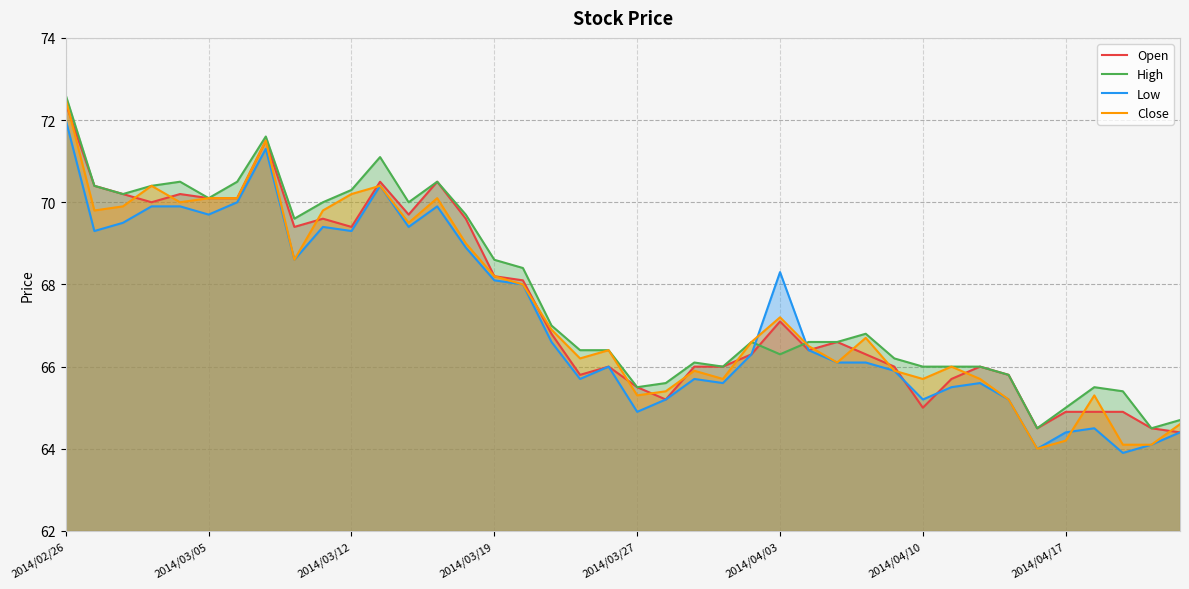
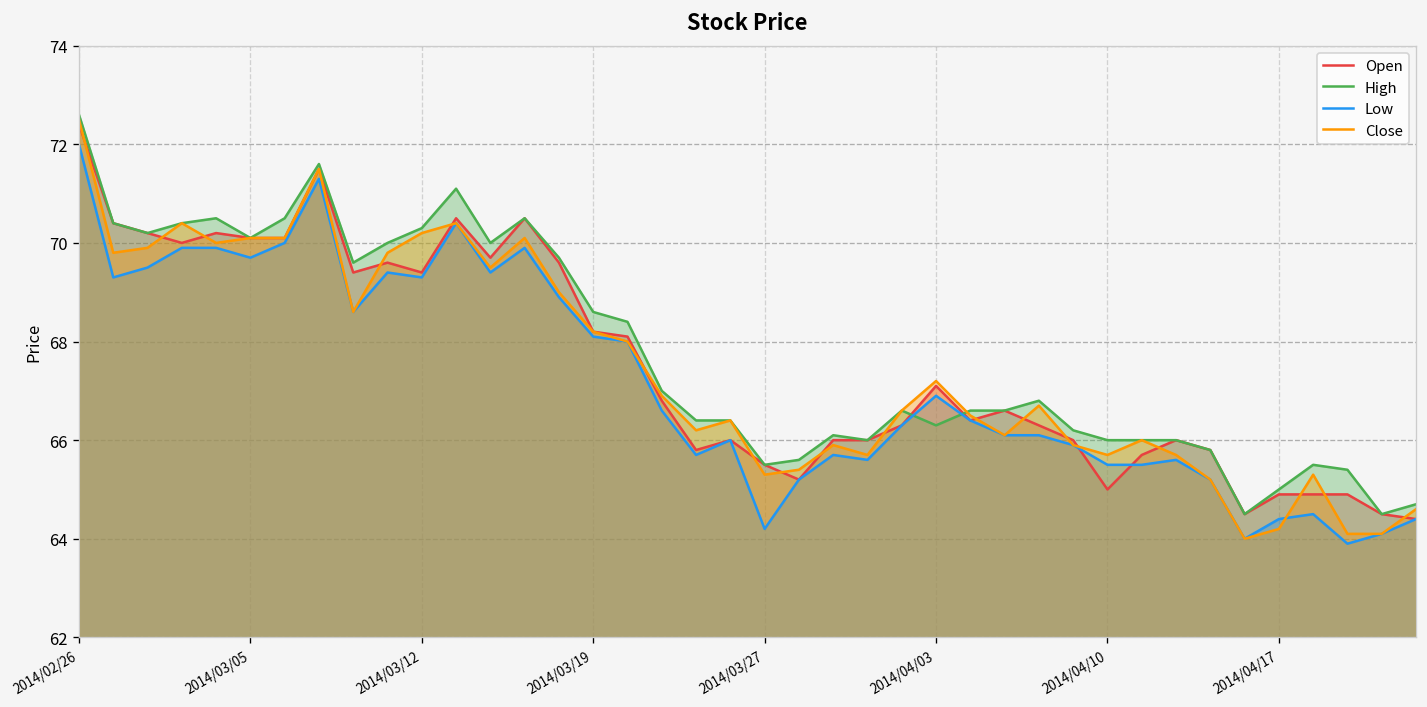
Low, 2014/03/27: 64.9 -> 64.2
Low, 2014/04/03: 68.3 -> 66.9
Low, 2014/04/10: 65.2 -> 65.5
